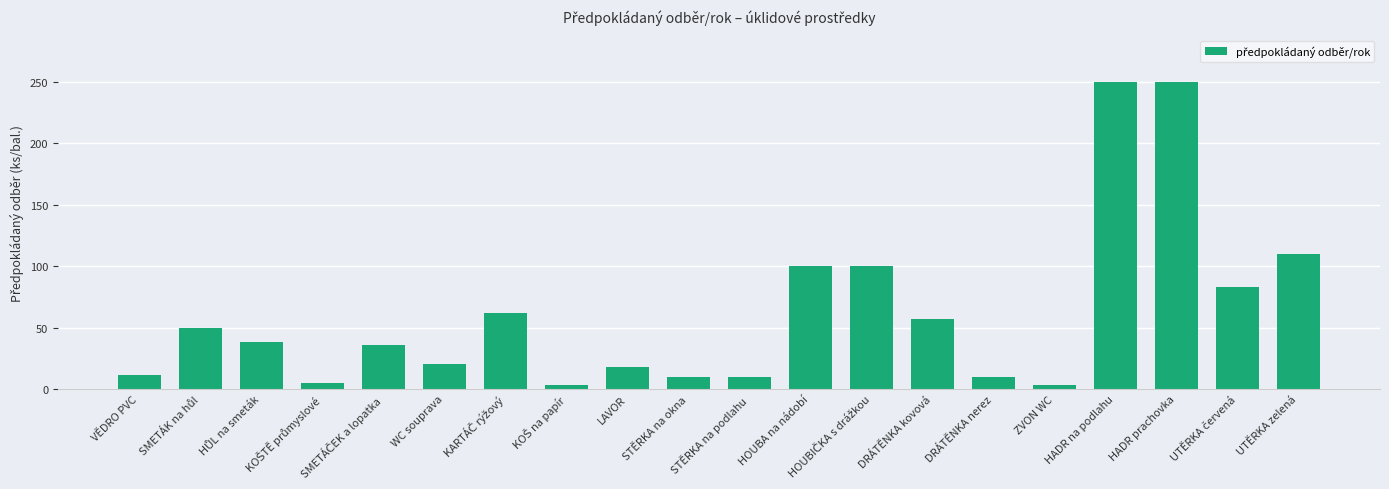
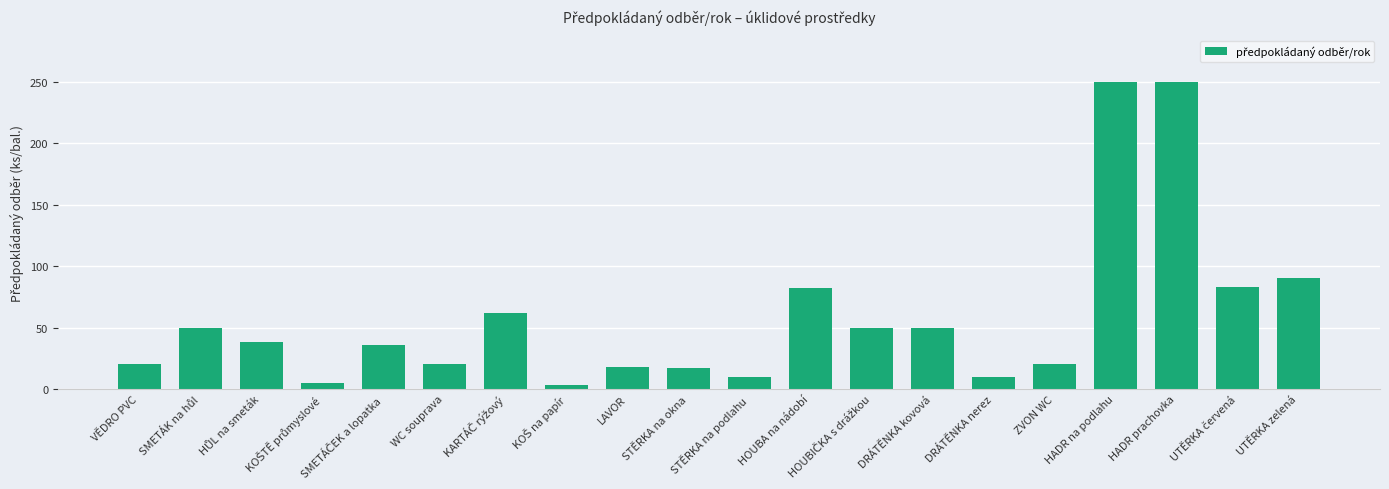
VĚDRO PVC: 11 -> 20
STĚRKA na okna: 10 -> 17
HOUBA na nádobí: 100 -> 82
HOUBIČKA s drážkou: 100 -> 50
DRÁTĚNKA kovová: 57 -> 50
ZVON WC: 3 -> 20
UTĚRKA zelená: 110 -> 90
